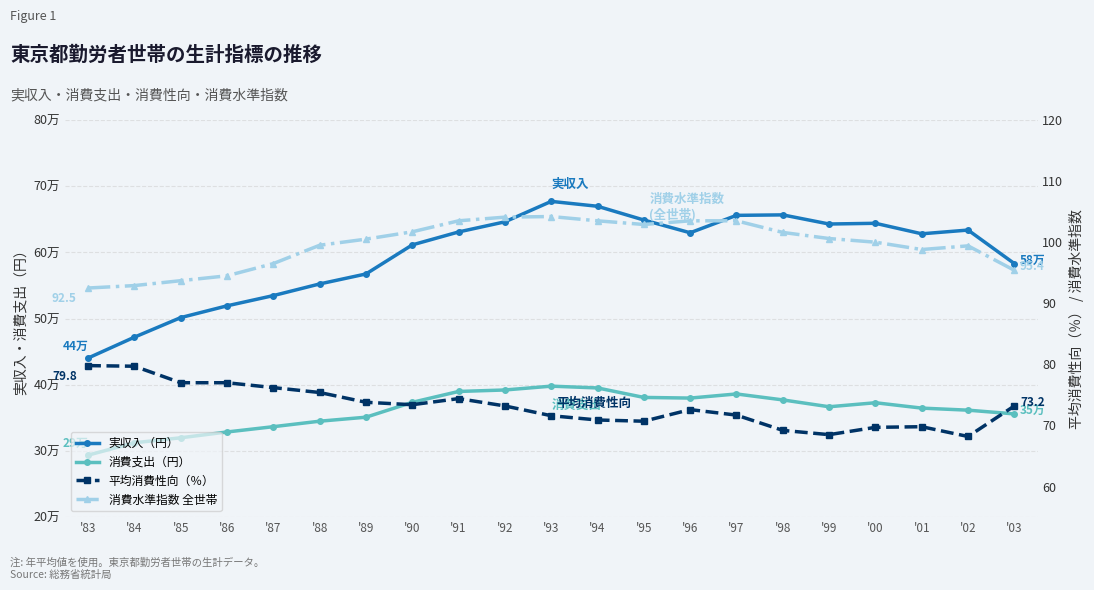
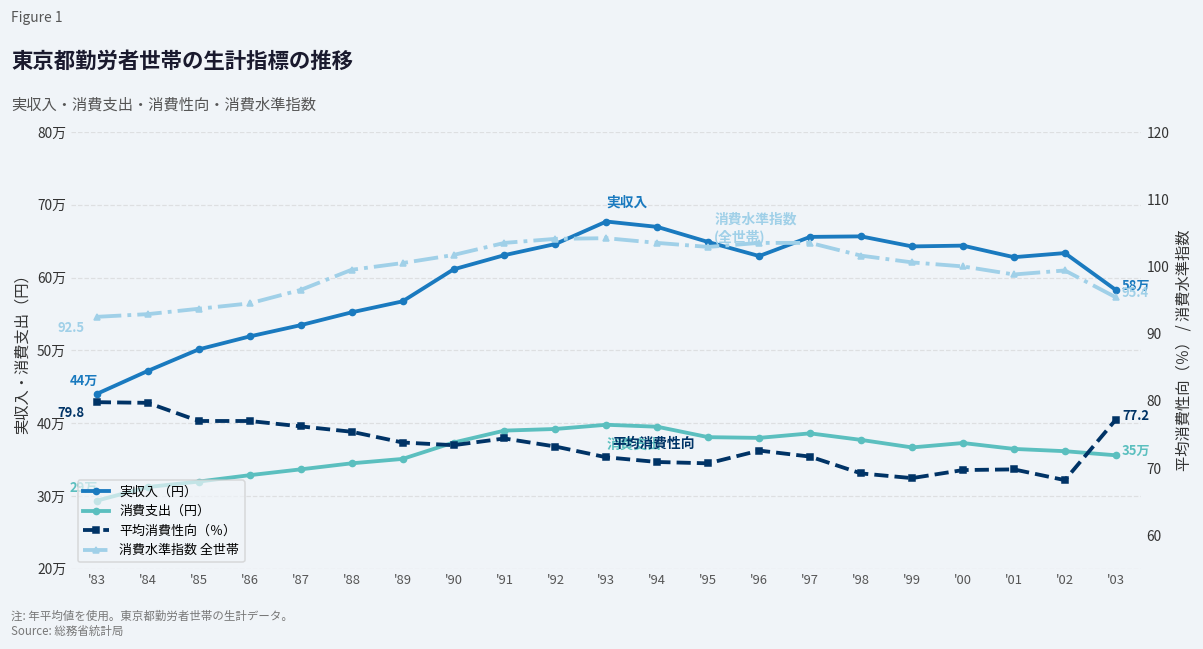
平均消費性向（％）, '03: 73.2 -> 77.2
